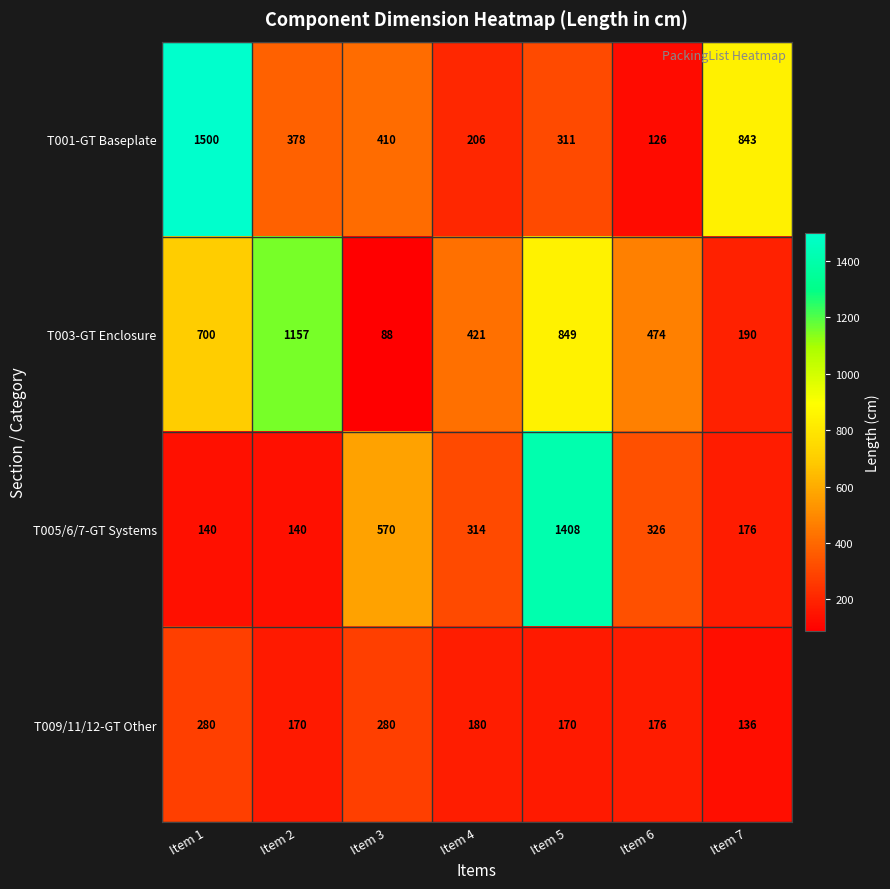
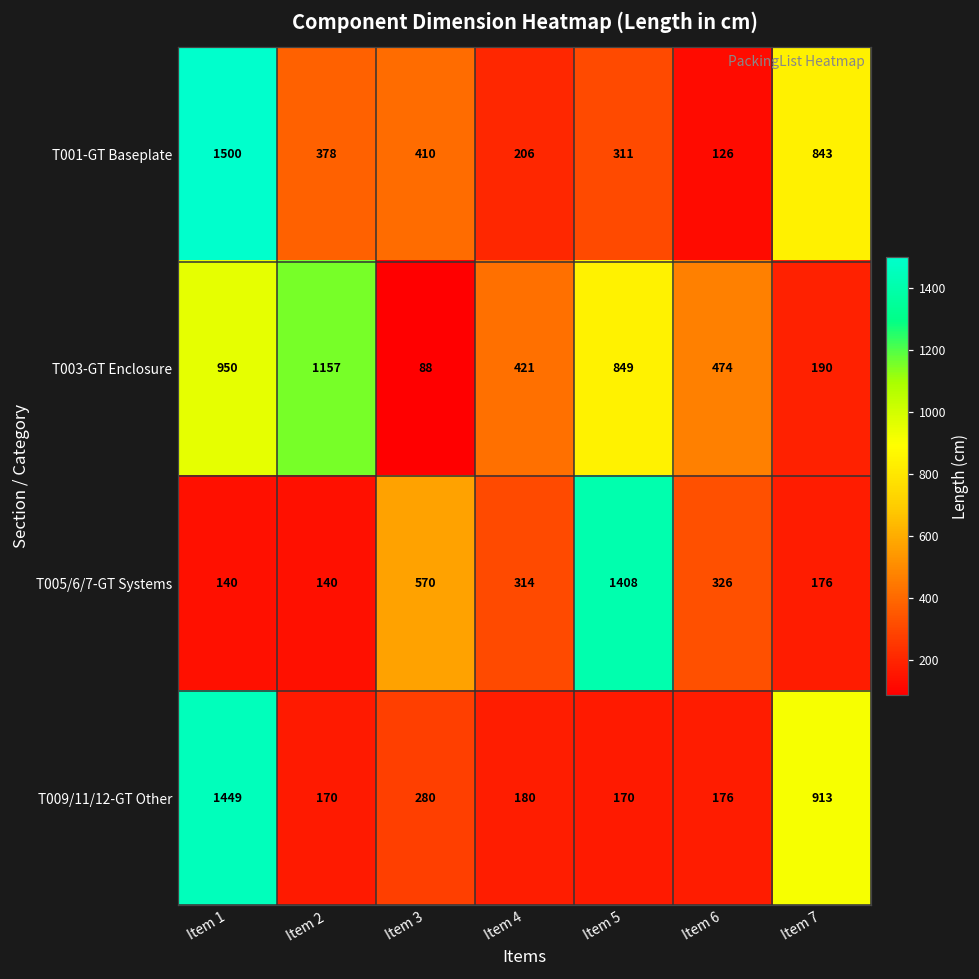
T003-GT Enclosure, Item 1: 700 -> 950
T009/11/12-GT Other, Item 1: 280 -> 1449
T009/11/12-GT Other, Item 7: 136 -> 913
